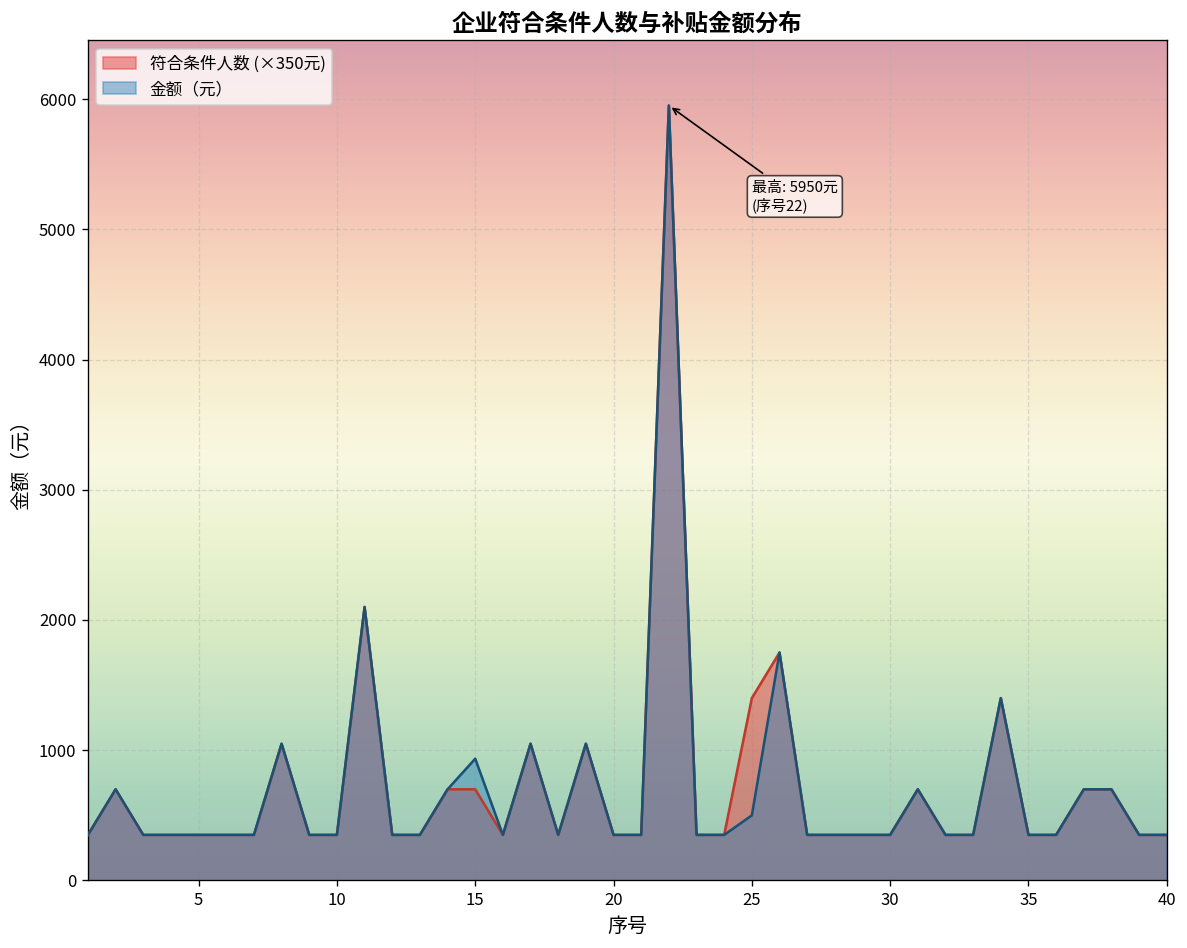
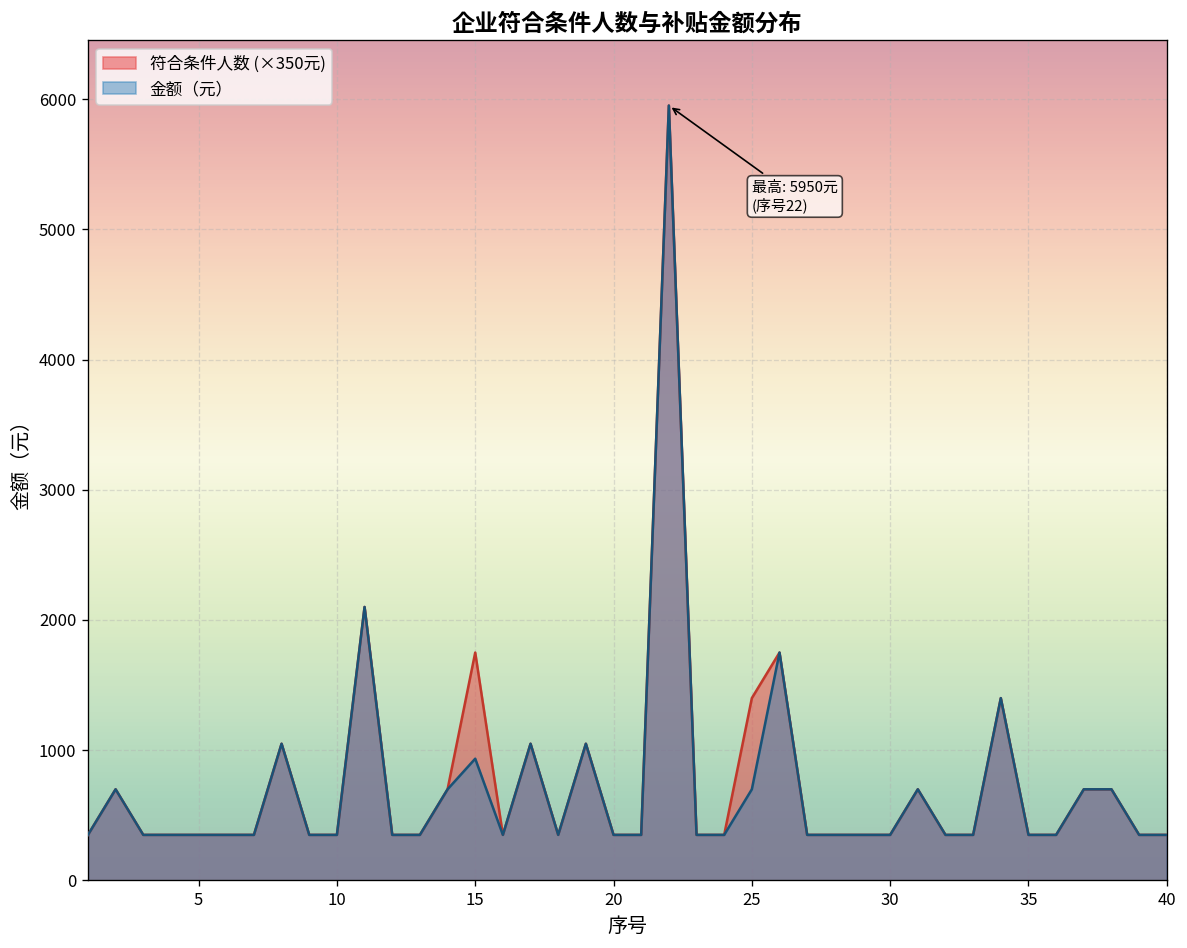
符合条件人数 (×350元), 15: 700 -> 1750
金额（元）, 25: 500 -> 700
